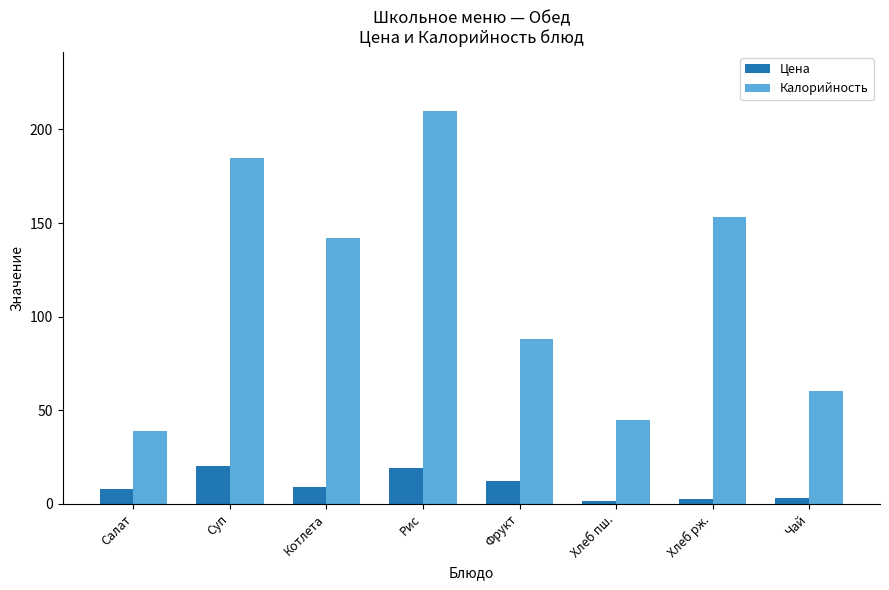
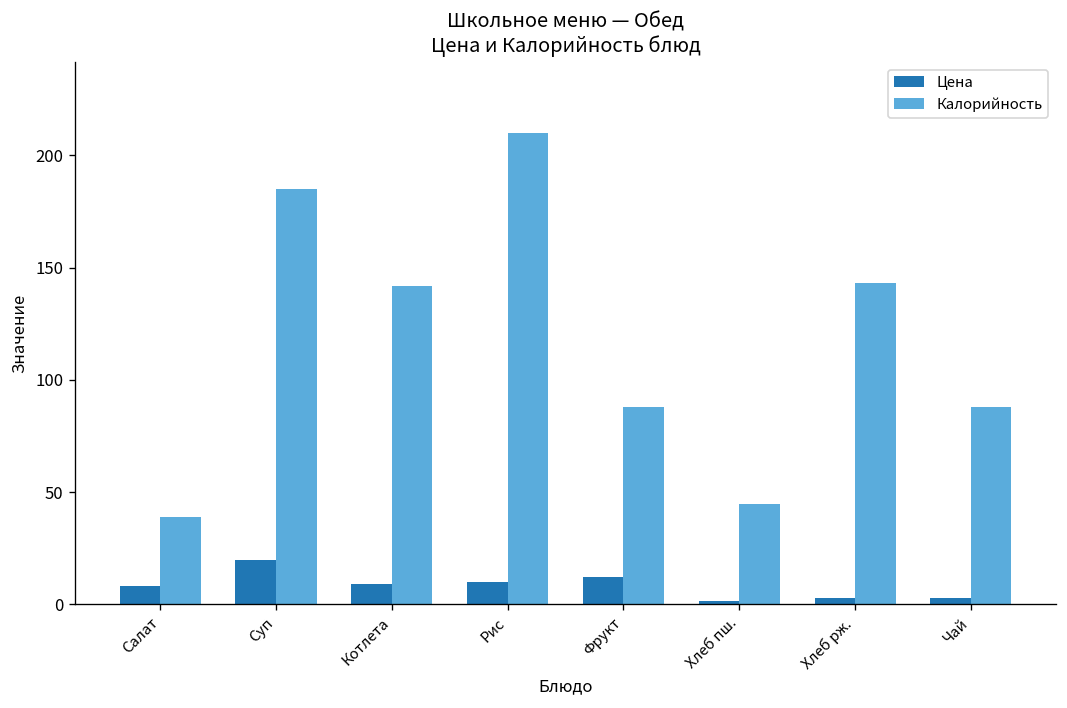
Цена, Рис: 19 -> 10
Калорийность, Хлеб рж.: 153 -> 143
Калорийность, Чай: 60 -> 88
